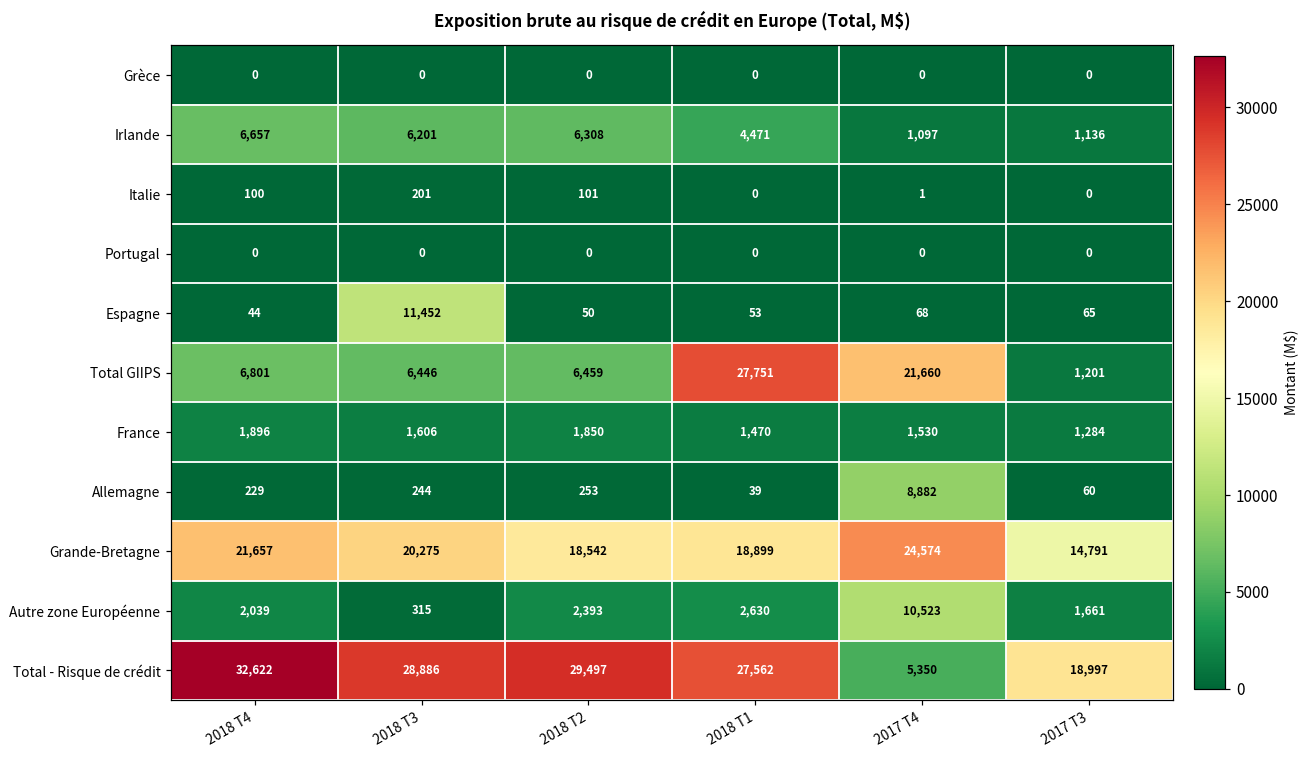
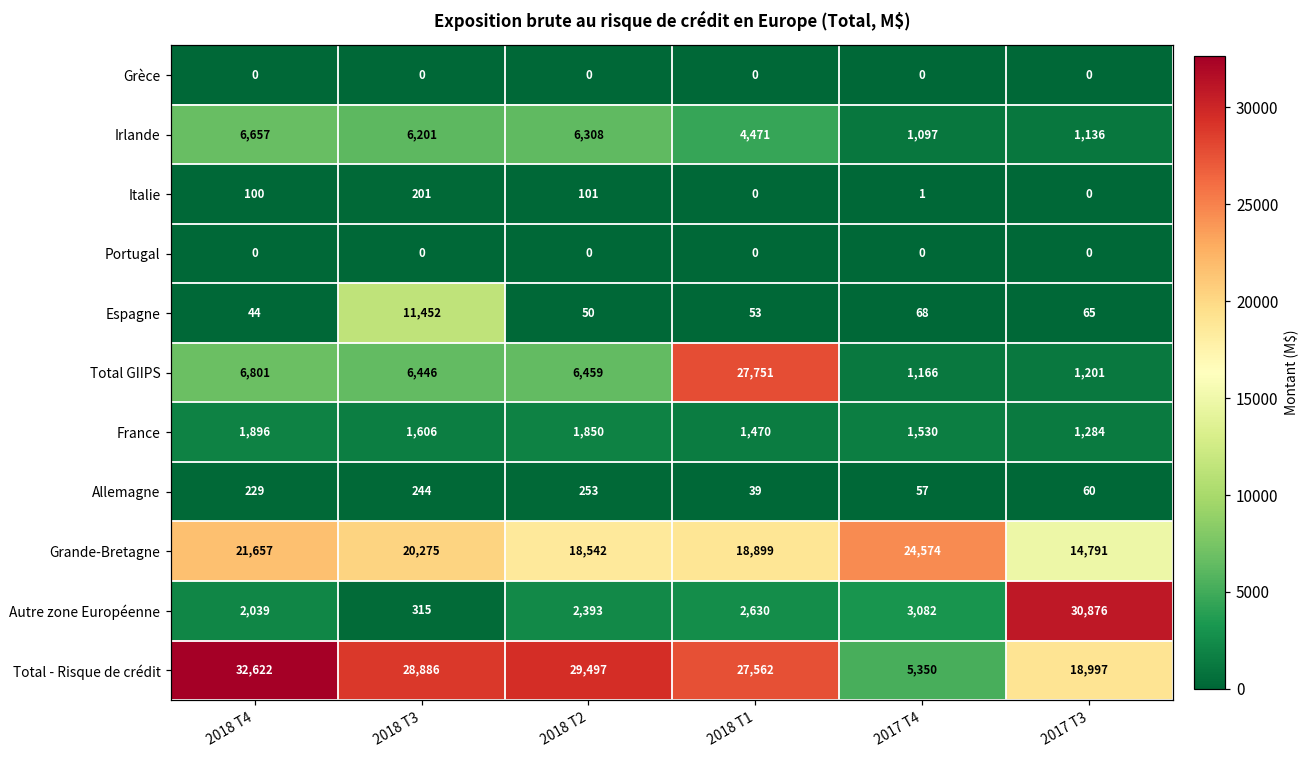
Total GIIPS, 2017 T4: 21,660 -> 1,166
Allemagne, 2017 T4: 8,882 -> 57
Autre zone Européenne, 2017 T4: 10,523 -> 3,082
Autre zone Européenne, 2017 T3: 1,661 -> 30,876
